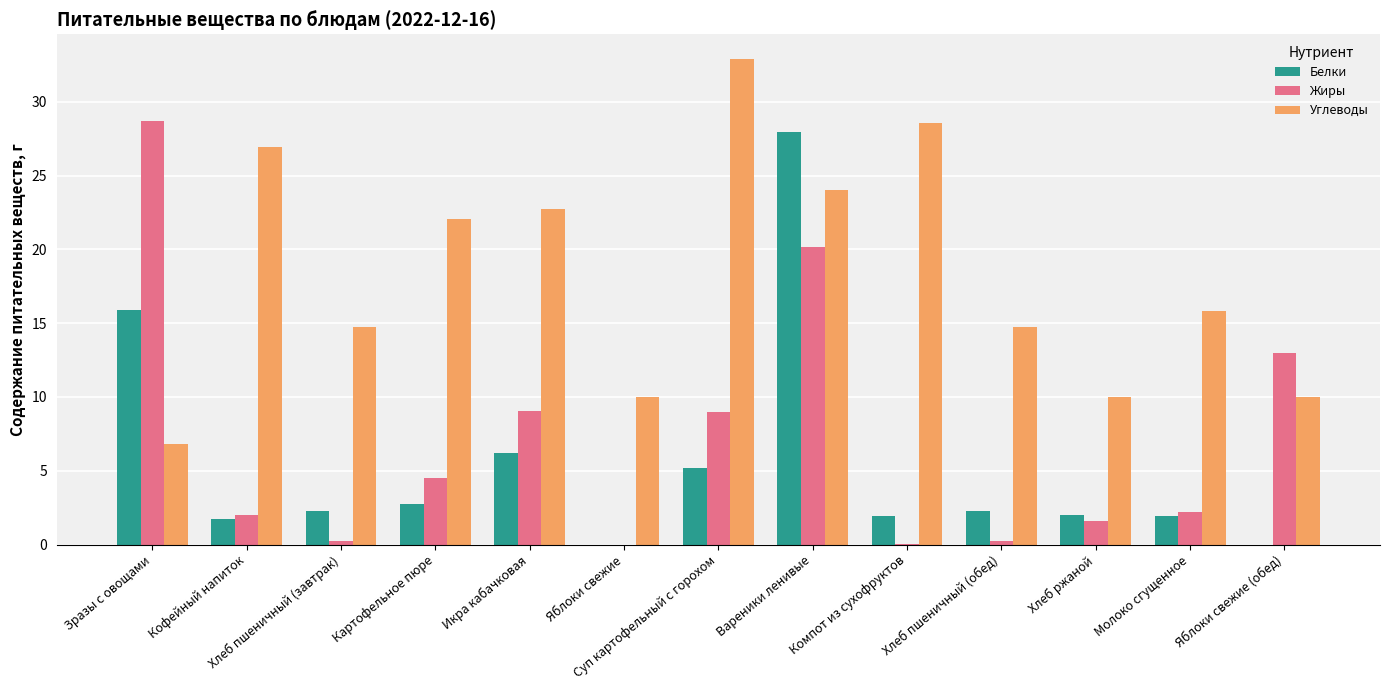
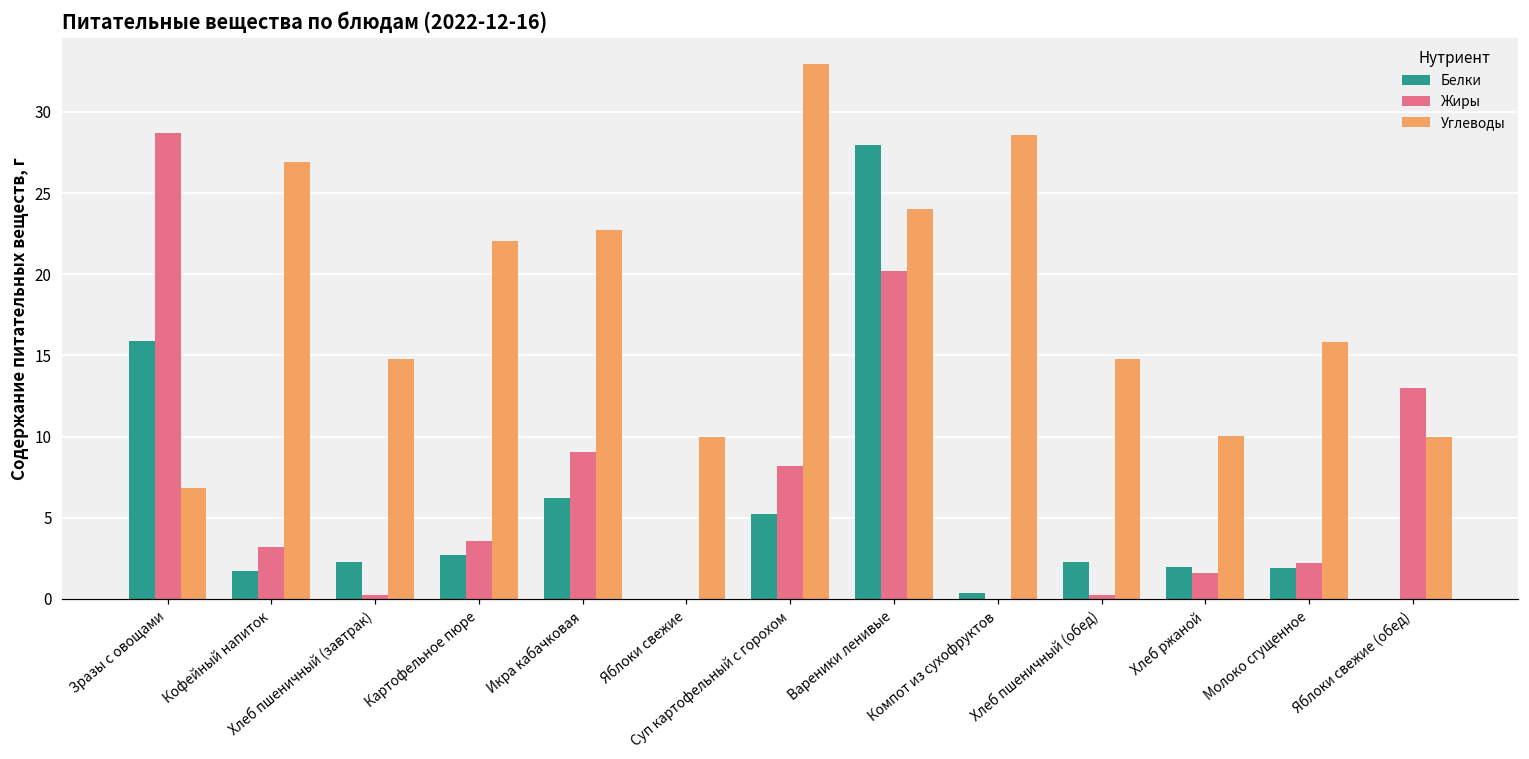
Жиры, Кофейный напиток: 2.0 -> 3.2
Жиры, Картофельное пюре: 4.5 -> 3.6
Жиры, Суп картофельный с горохом: 9.0 -> 8.2
Белки, Компот из сухофруктов: 2.0 -> 0.4
